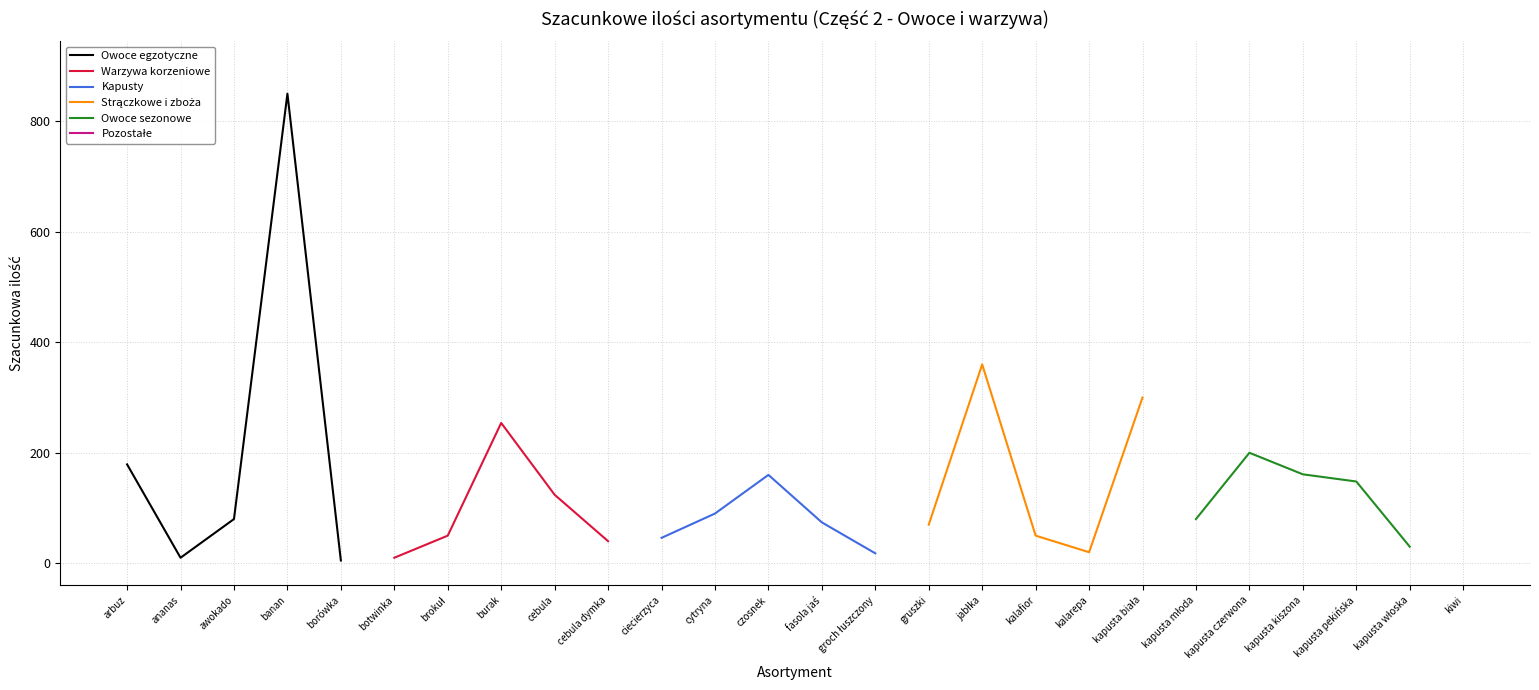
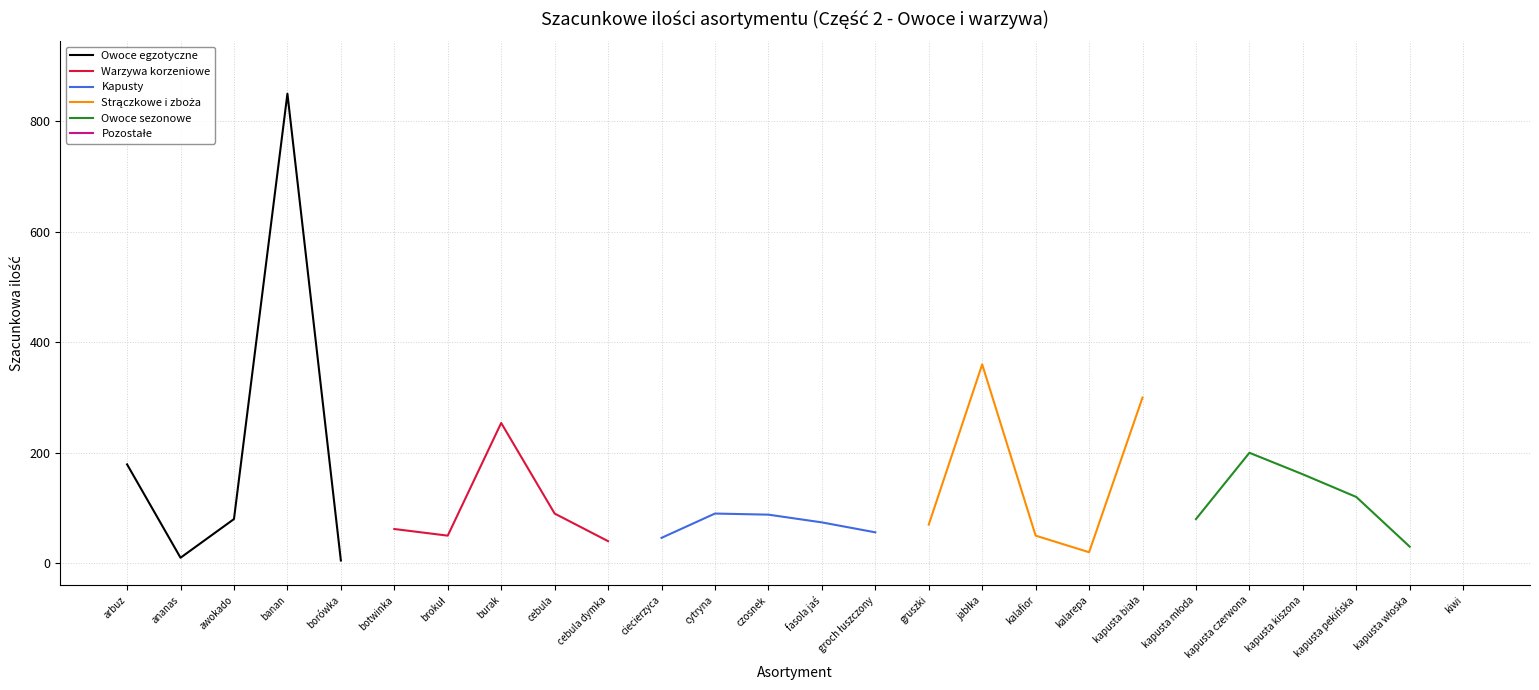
Warzywa korzeniowe, botwinka: 10 -> 60
Warzywa korzeniowe, cebula: 120 -> 90
Kapusty, czosnek: 160 -> 90
Kapusty, groch łuszczony: 20 -> 60
Owoce sezonowe, kapusta pekińska: 150 -> 120
